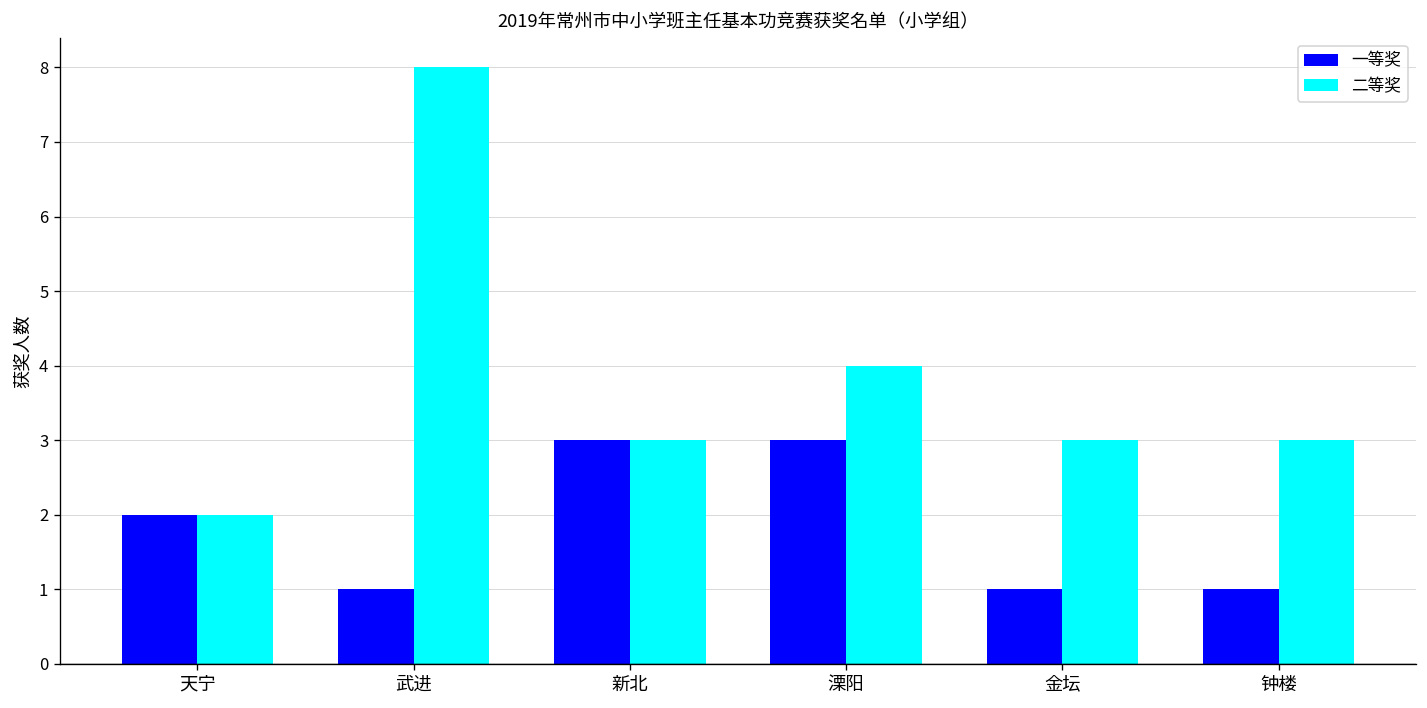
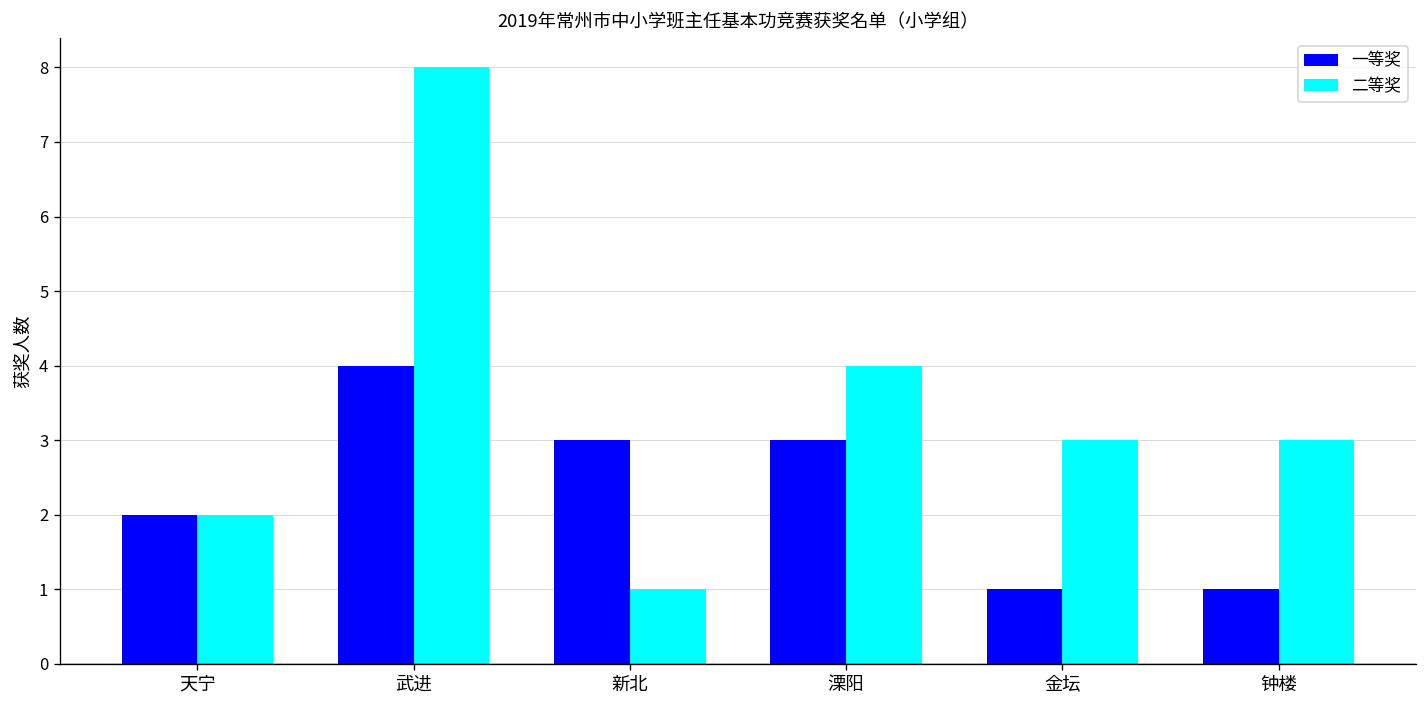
一等奖, 武进: 1 -> 4
二等奖, 新北: 3 -> 1
